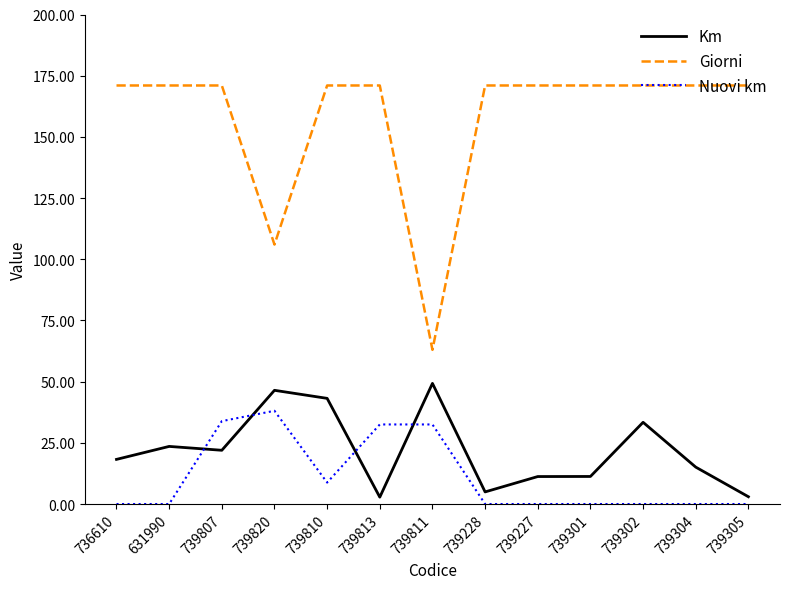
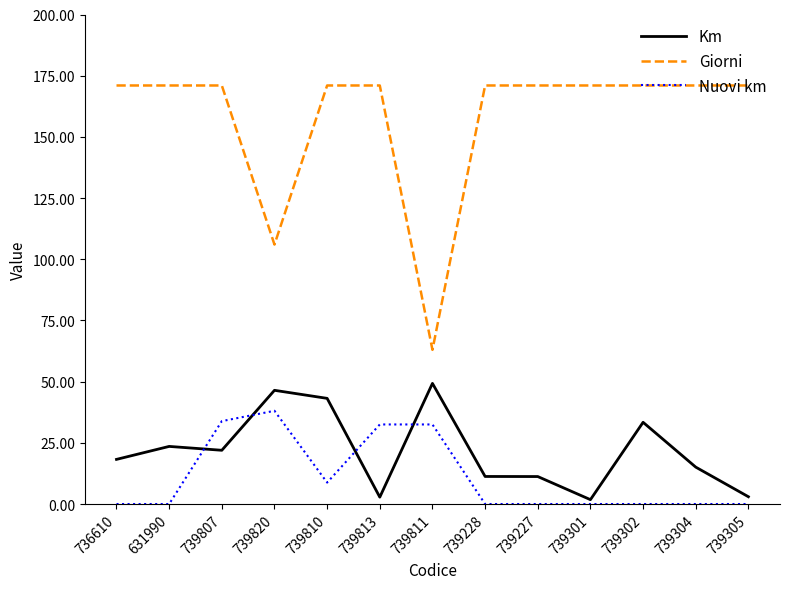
Km, 739228: 5 -> 11
Km, 739301: 11 -> 2
